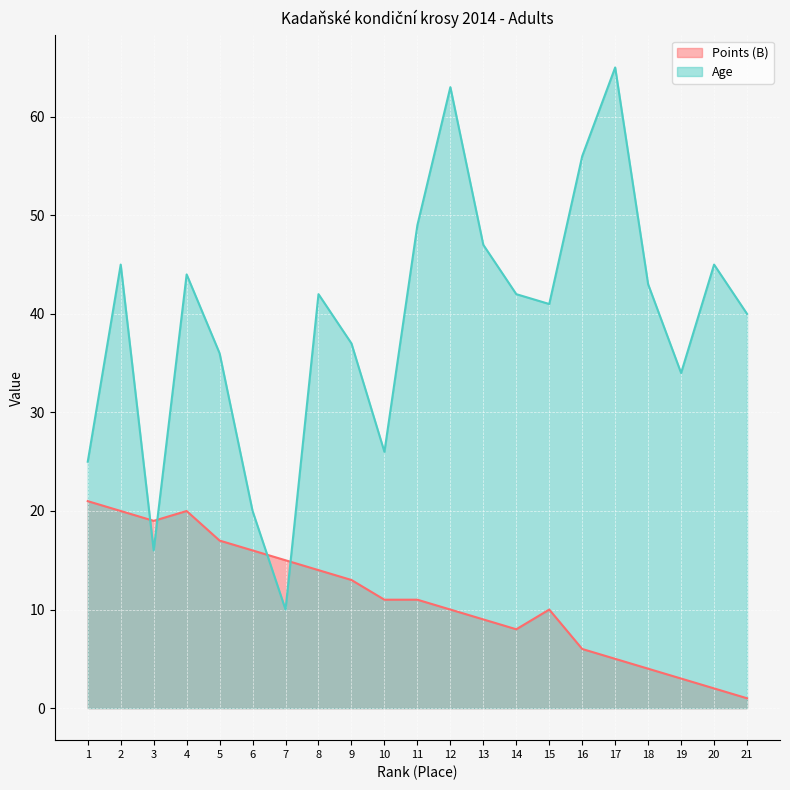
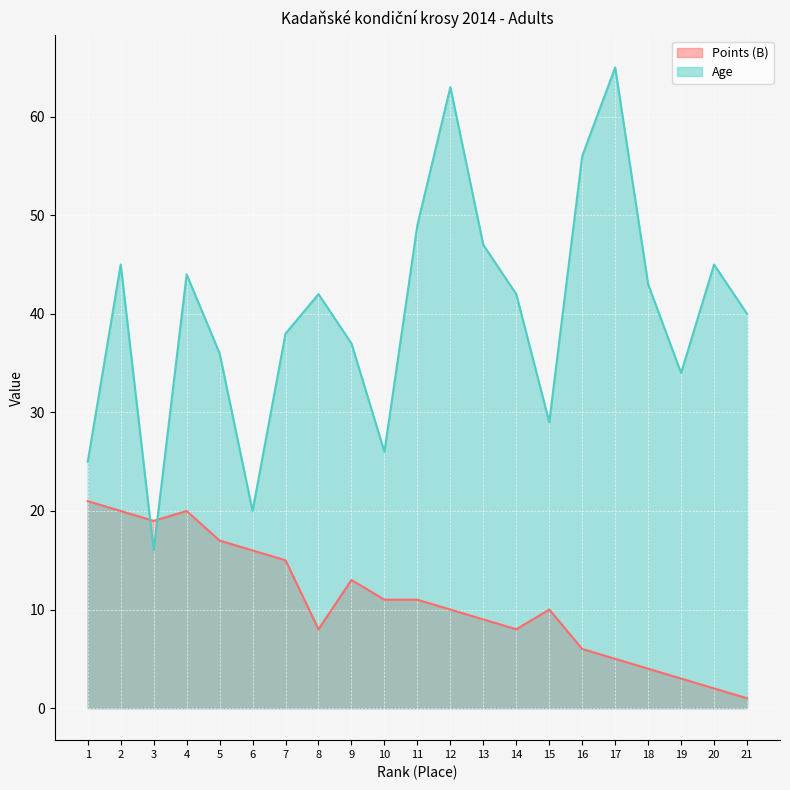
Age, 7: 10 -> 38
Points (B), 8: 14 -> 8
Age, 15: 41 -> 29
